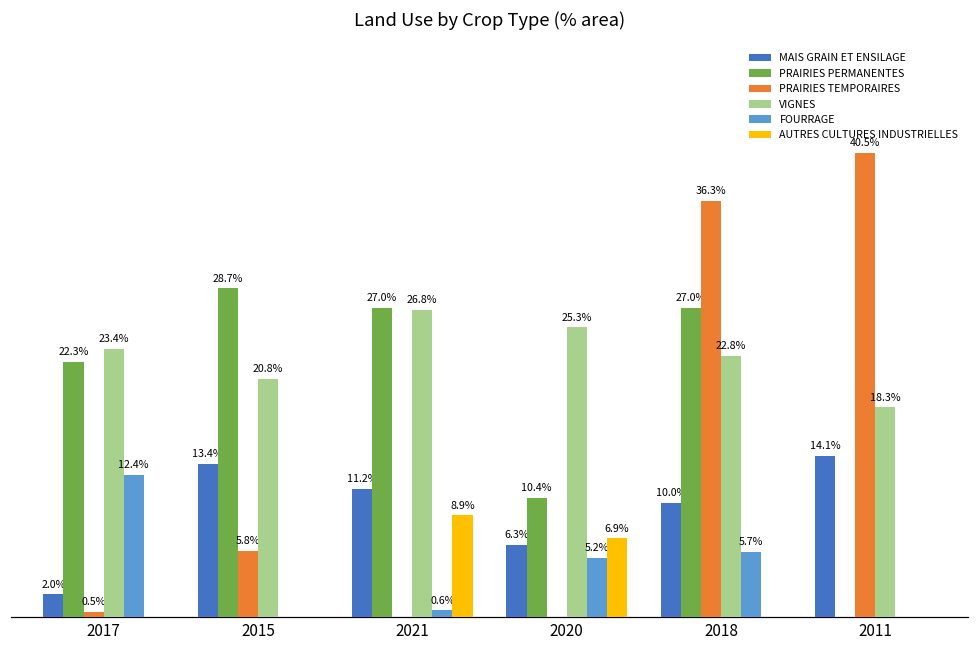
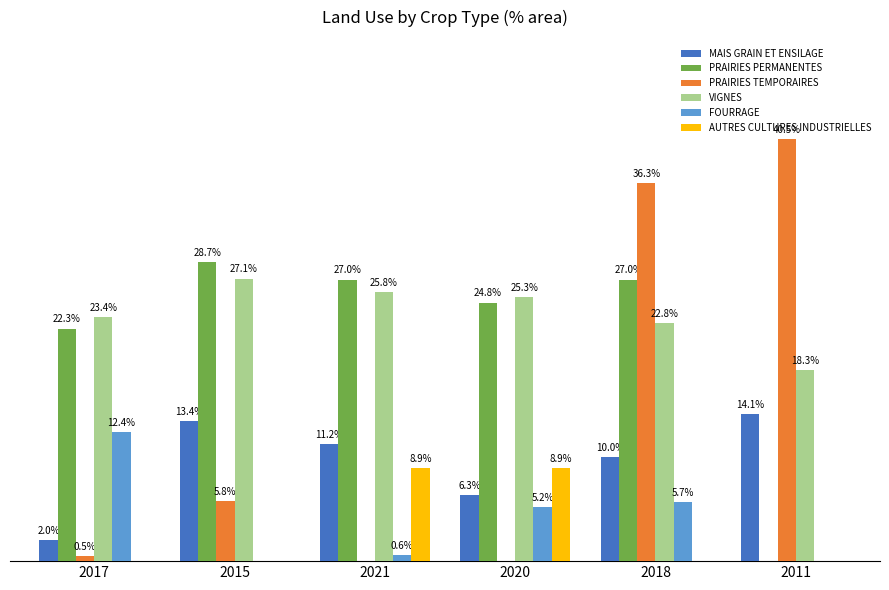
VIGNES, 2015: 20.8% -> 27.1%
VIGNES, 2021: 26.8% -> 25.8%
PRAIRIES PERMANENTES, 2020: 10.4% -> 24.8%
AUTRES CULTURES INDUSTRIELLES, 2020: 6.9% -> 8.9%
